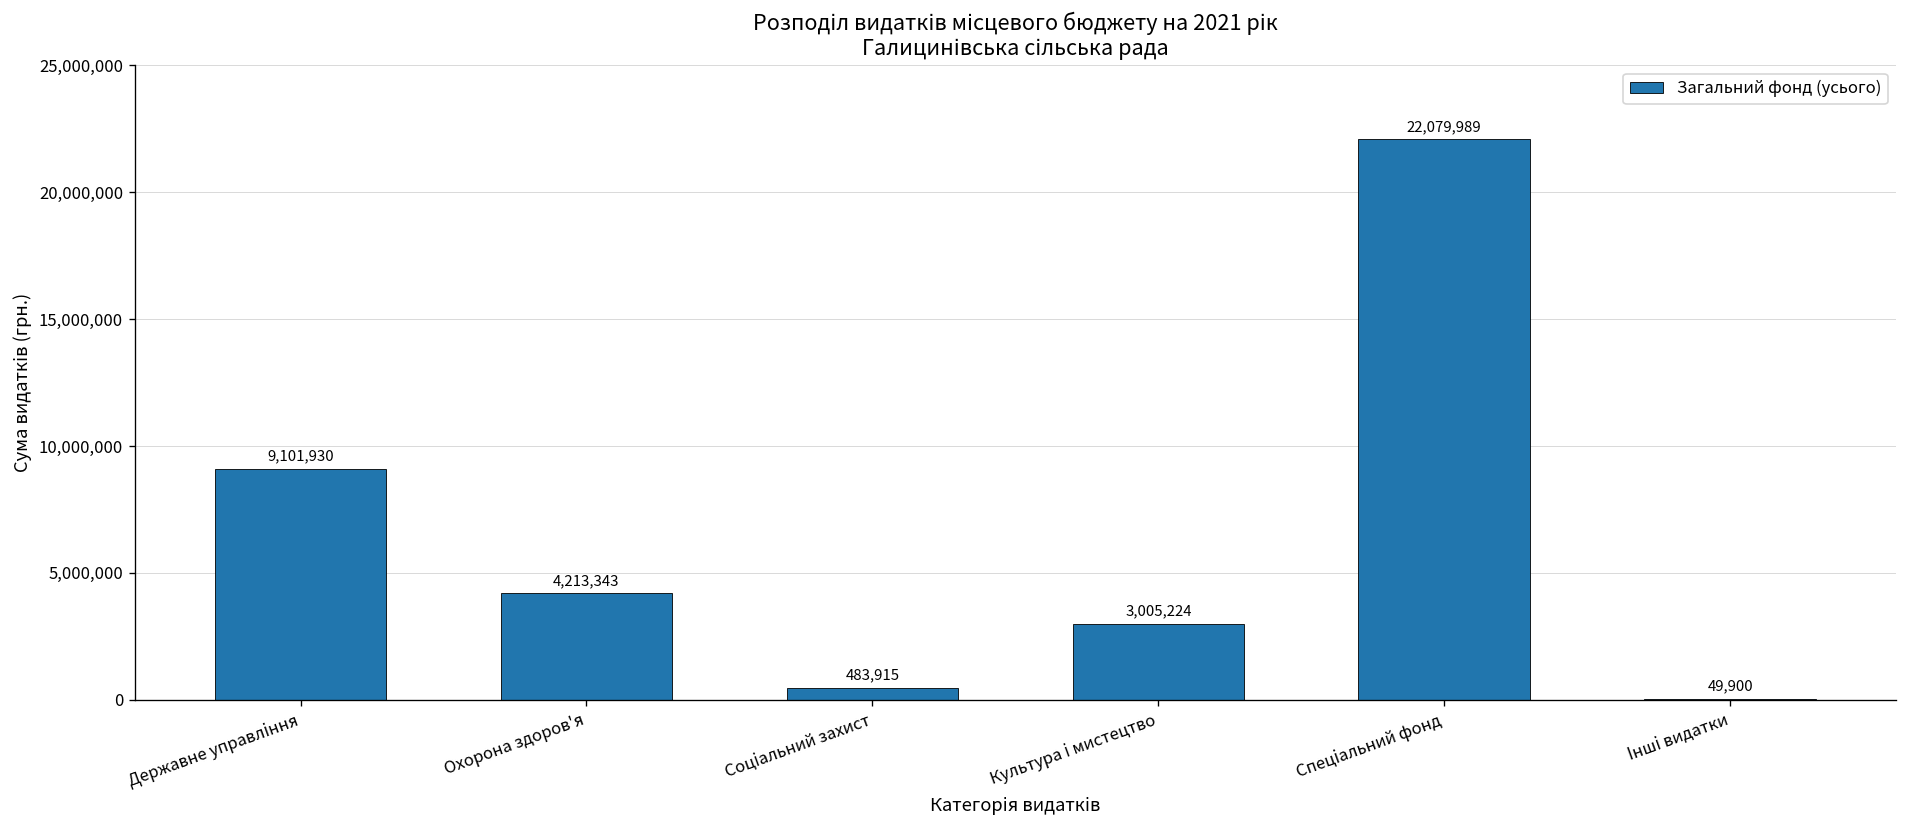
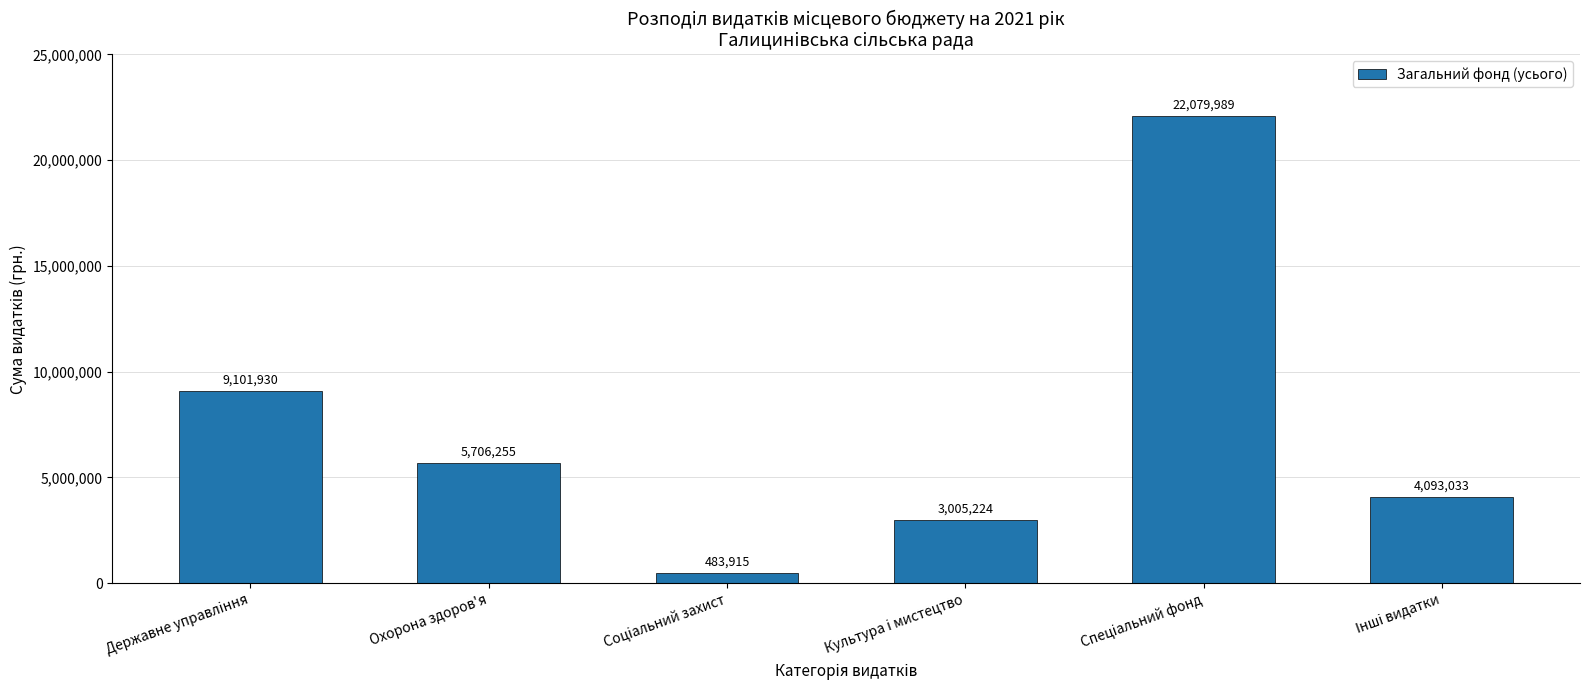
Охорона здоров'я: 4,213,343 -> 5,706,255
Інші видатки: 49,900 -> 4,093,033
